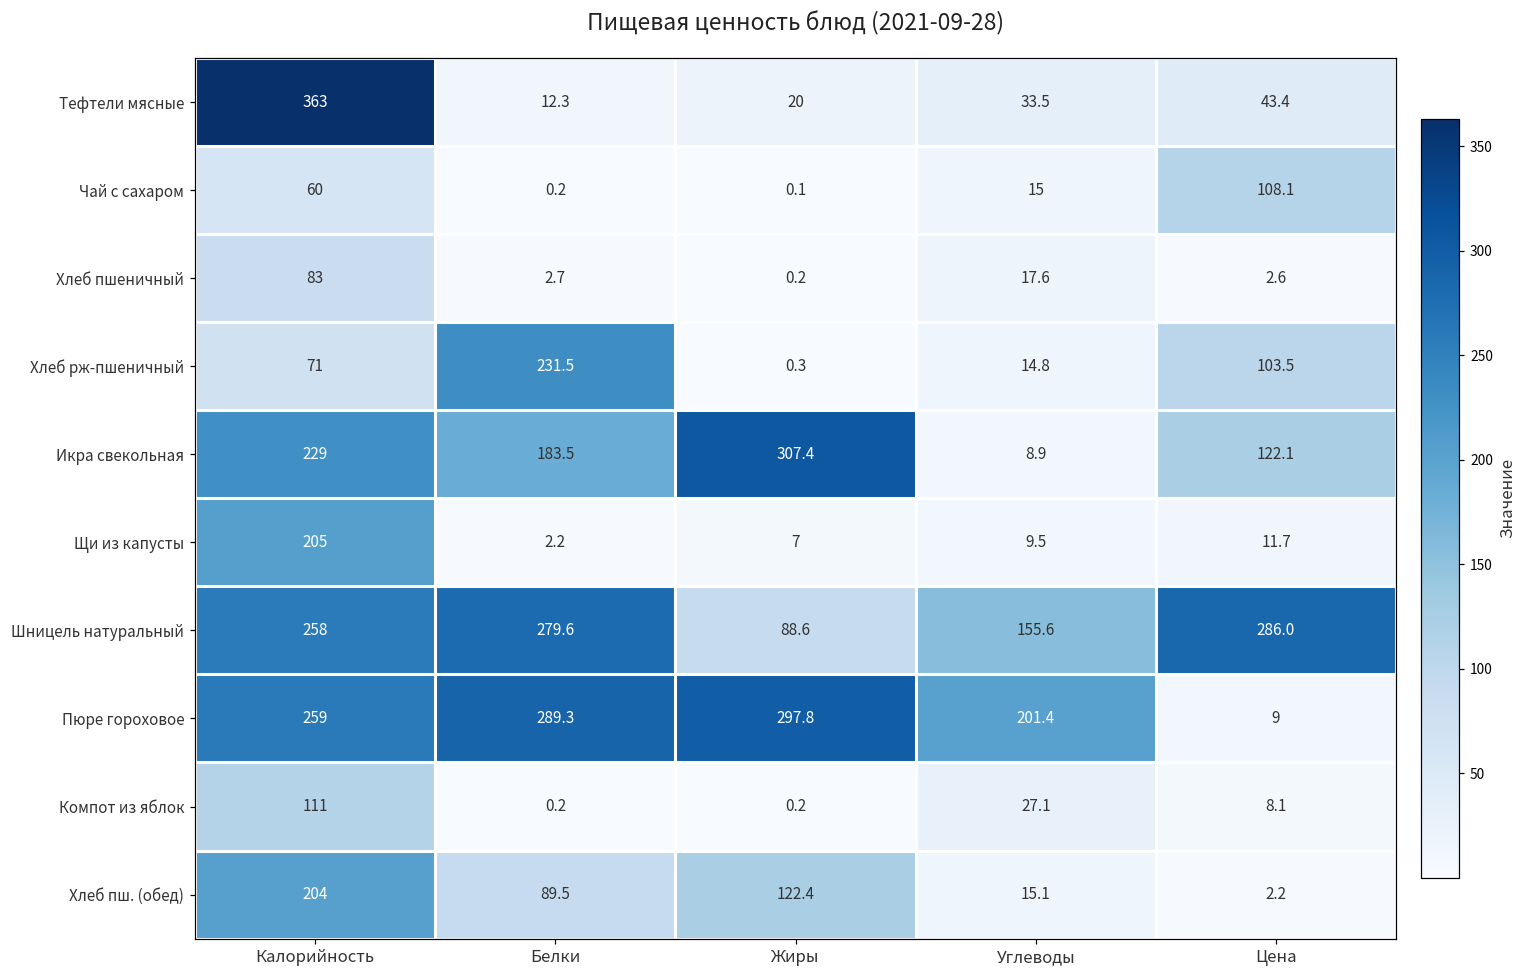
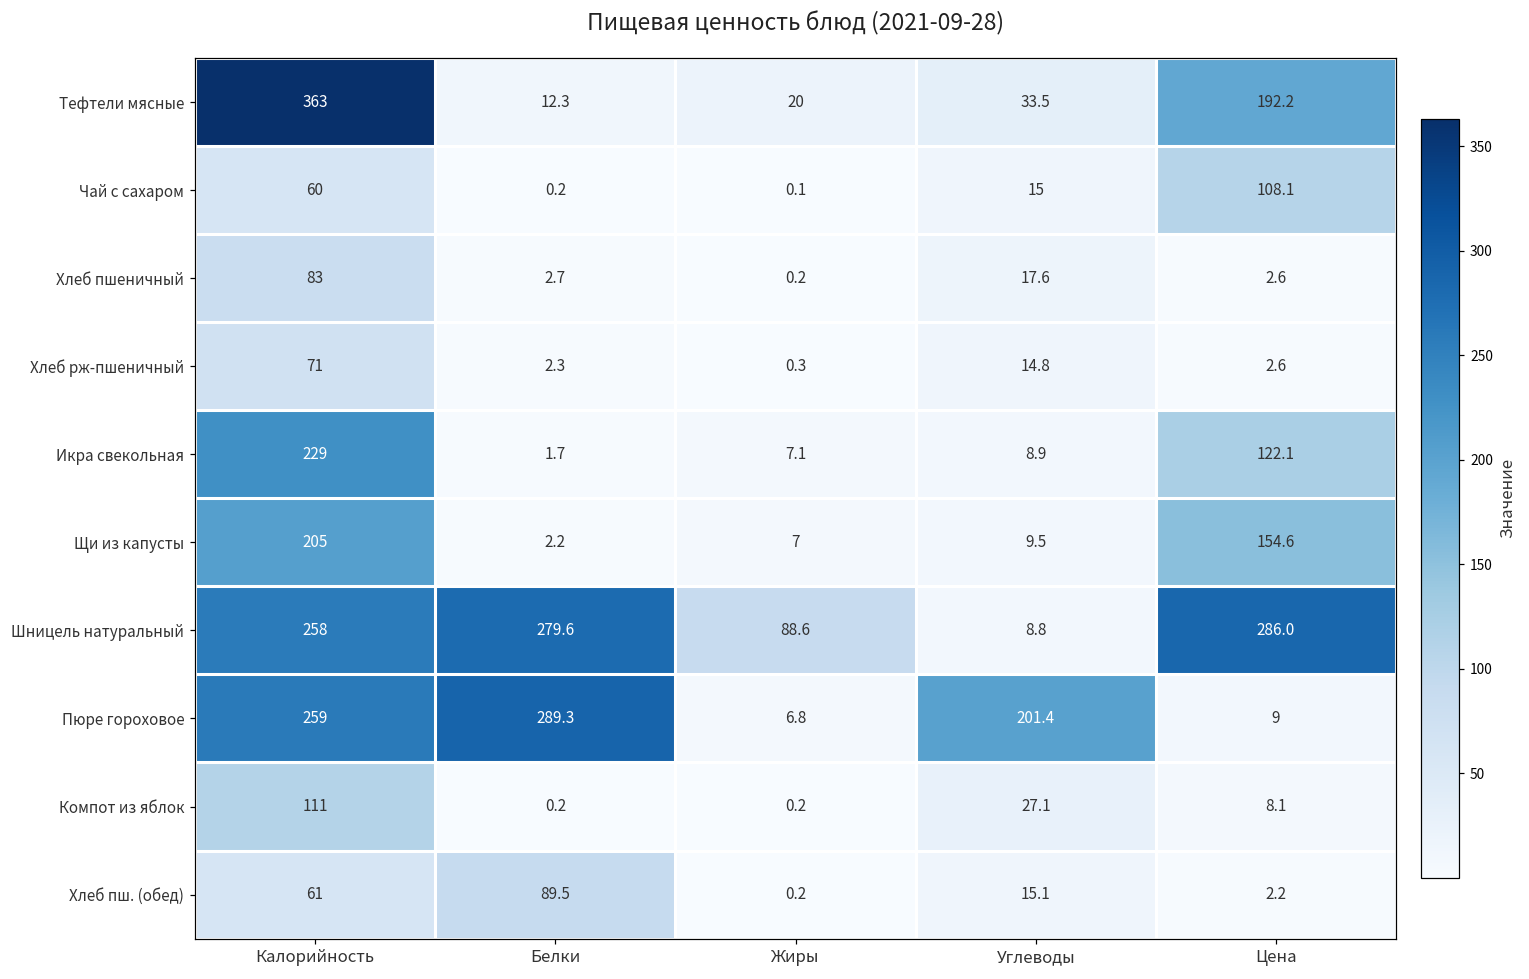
Тефтели мясные, Цена: 43.4 -> 192.2
Хлеб рж-пшеничный, Белки: 231.5 -> 2.3
Хлеб рж-пшеничный, Цена: 103.5 -> 2.6
Икра свекольная, Белки: 183.5 -> 1.7
Икра свекольная, Жиры: 307.4 -> 7.1
Щи из капусты, Цена: 11.7 -> 154.6
Шницель натуральный, Углеводы: 155.6 -> 8.8
Пюре гороховое, Жиры: 297.8 -> 6.8
Хлеб пш. (обед), Калорийность: 204 -> 61
Хлеб пш. (обед), Жиры: 122.4 -> 0.2
